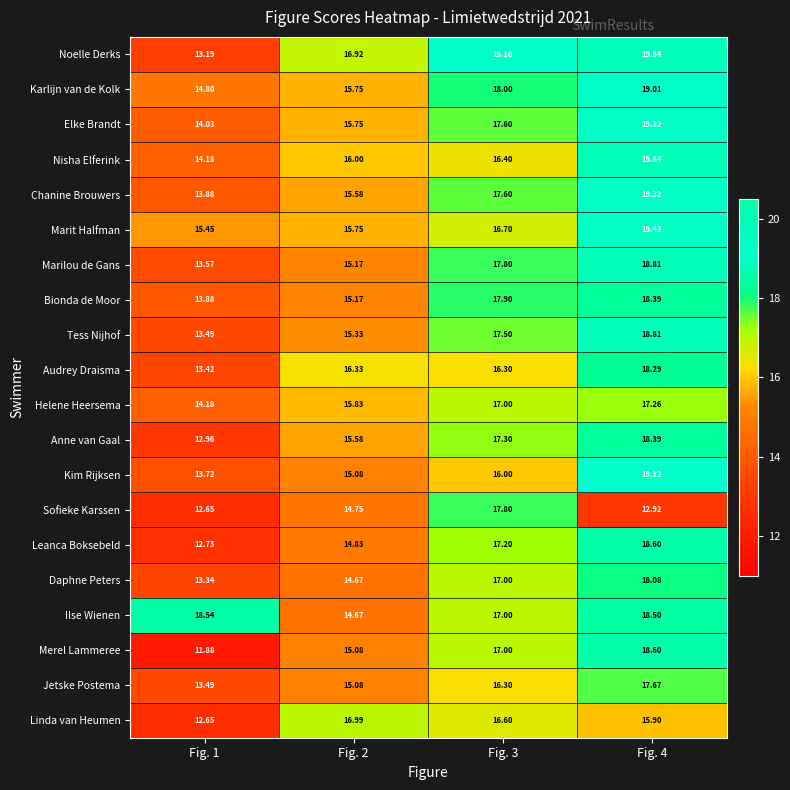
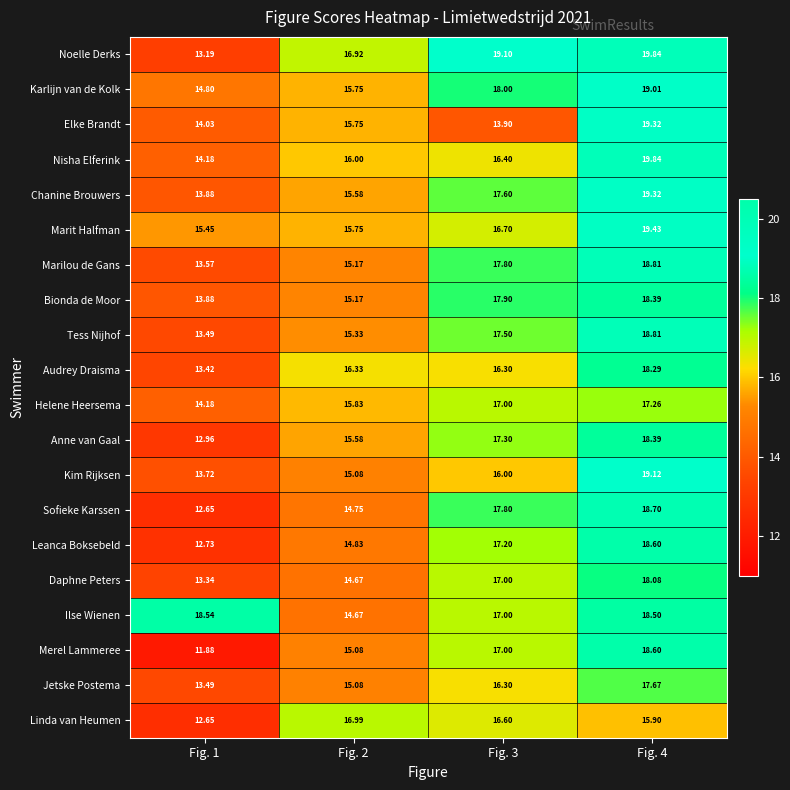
Elke Brandt, Fig. 3: 17.60 -> 13.90
Sofieke Karssen, Fig. 4: 12.92 -> 18.70
